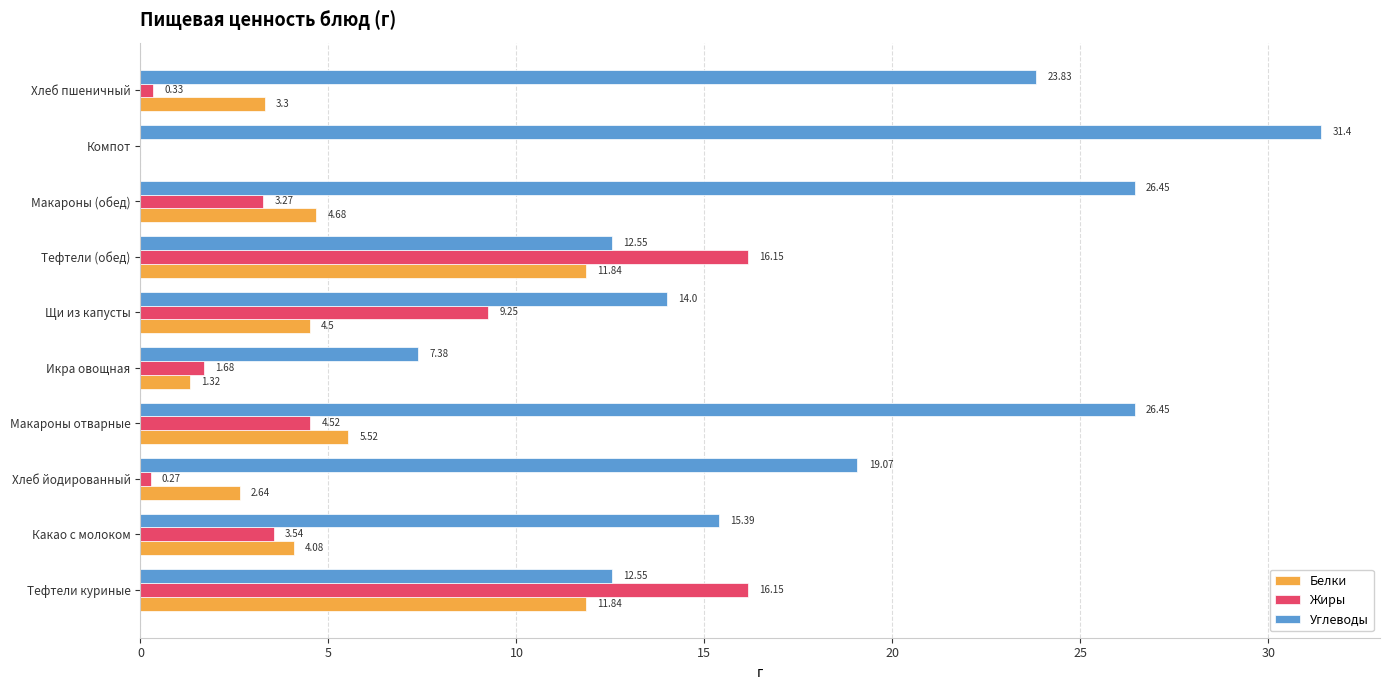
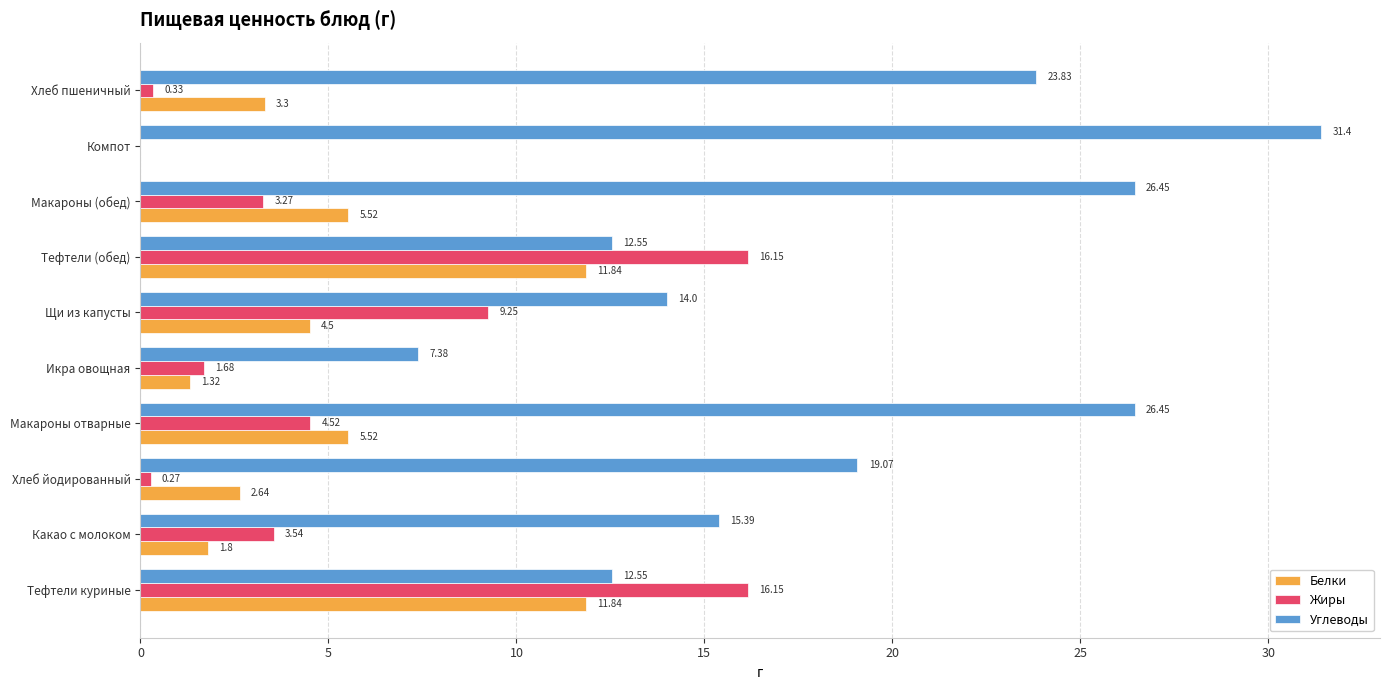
Белки, Макароны (обед): 4.68 -> 5.52
Белки, Какао с молоком: 4.08 -> 1.8
